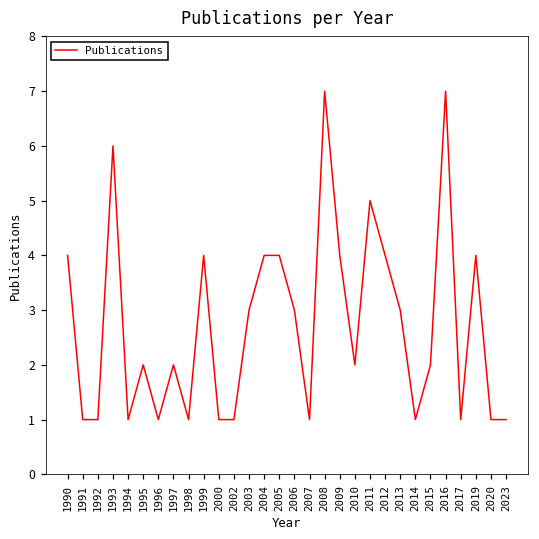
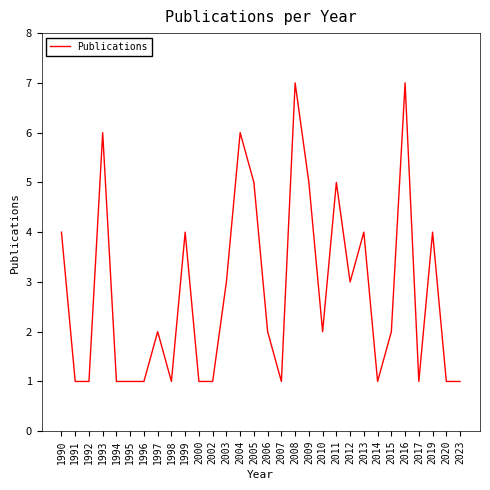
1995: 2 -> 1
2004: 4 -> 6
2005: 4 -> 5
2006: 3 -> 2
2009: 4 -> 5
2012: 4 -> 3
2013: 3 -> 4
